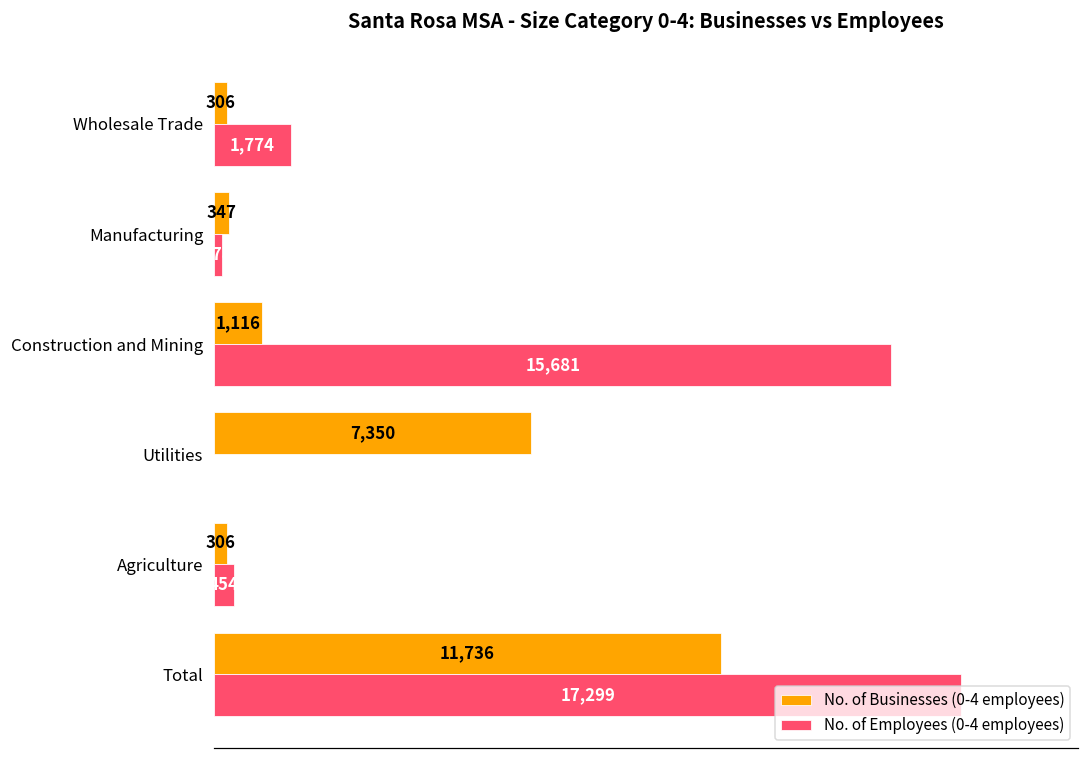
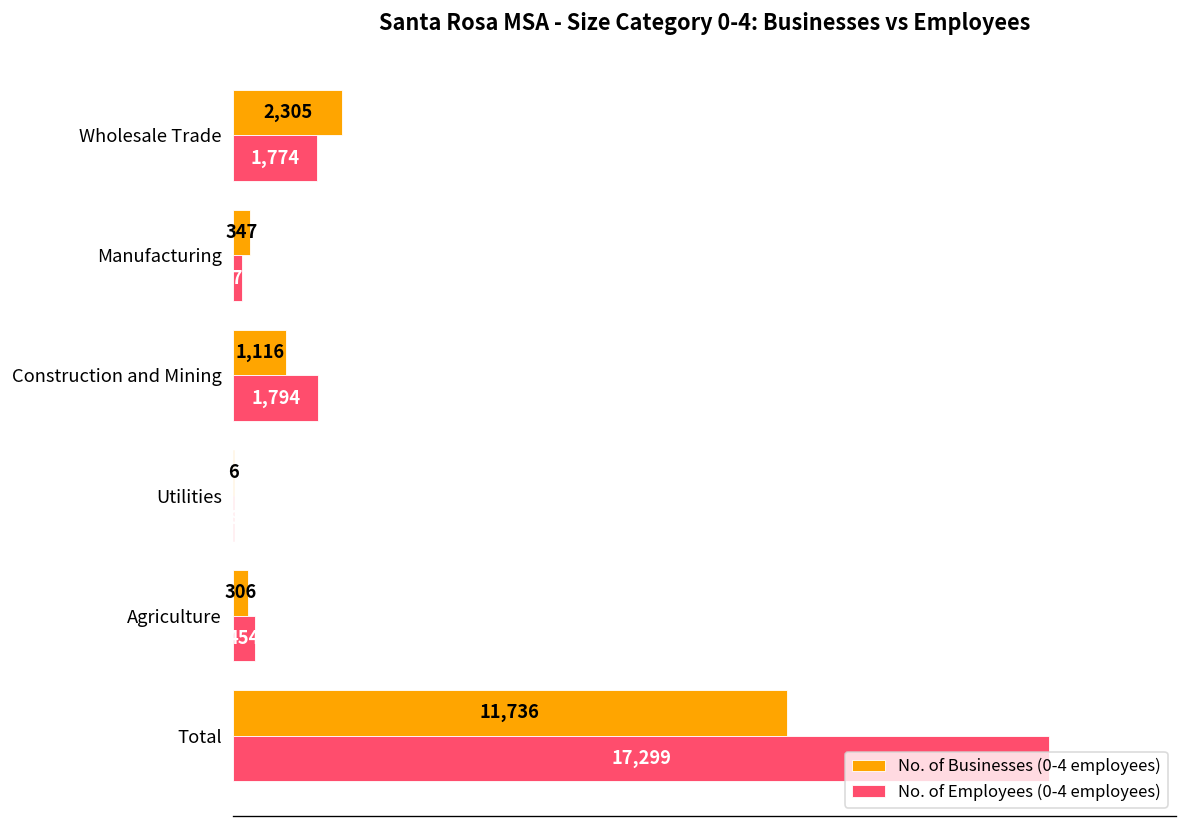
No. of Businesses (0-4 employees), Wholesale Trade: 306 -> 2,305
No. of Employees (0-4 employees), Construction and Mining: 15,681 -> 1,794
No. of Businesses (0-4 employees), Utilities: 7,350 -> 6
